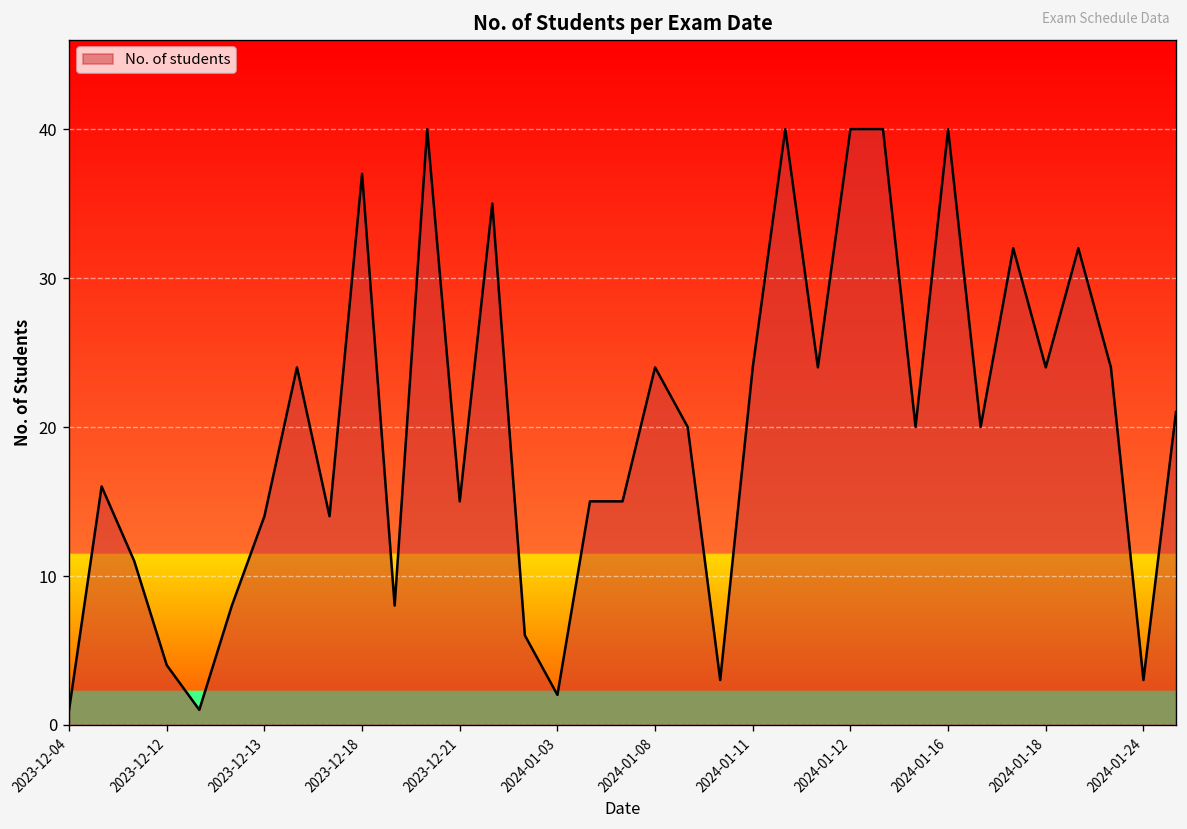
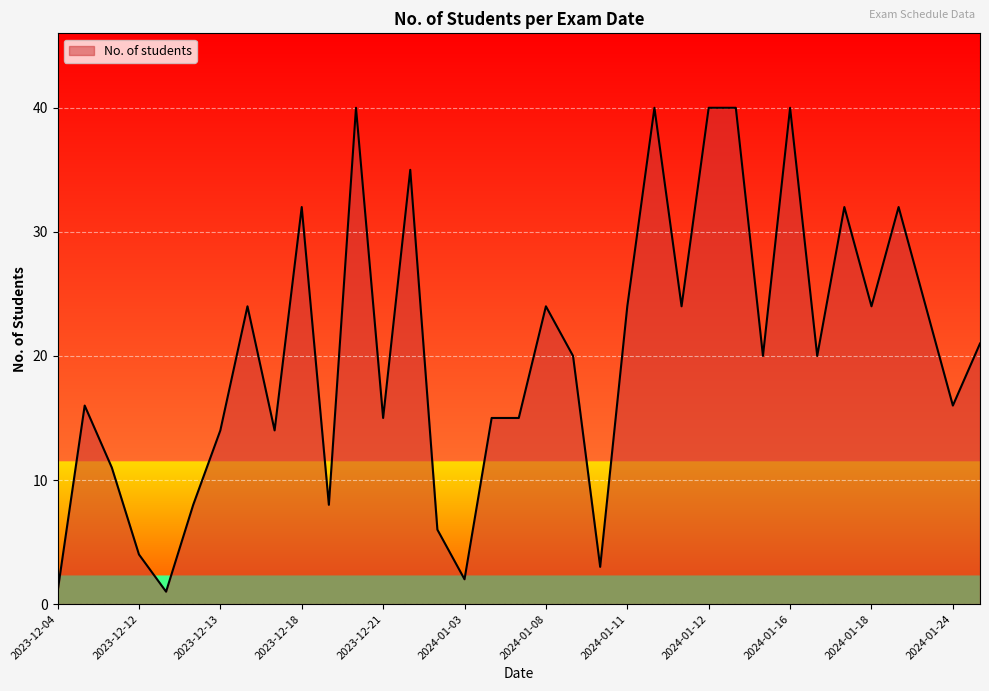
2023-12-18: 37 -> 32
2024-01-24: 3 -> 16
